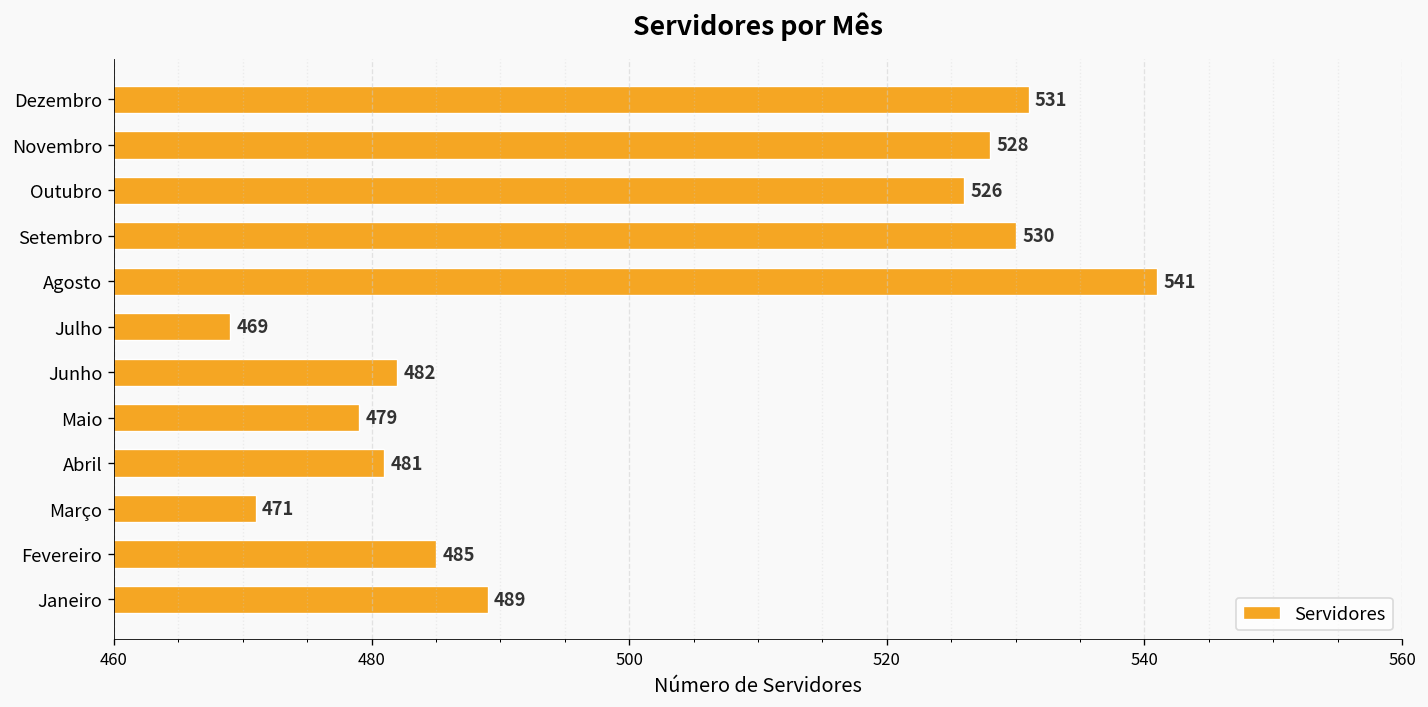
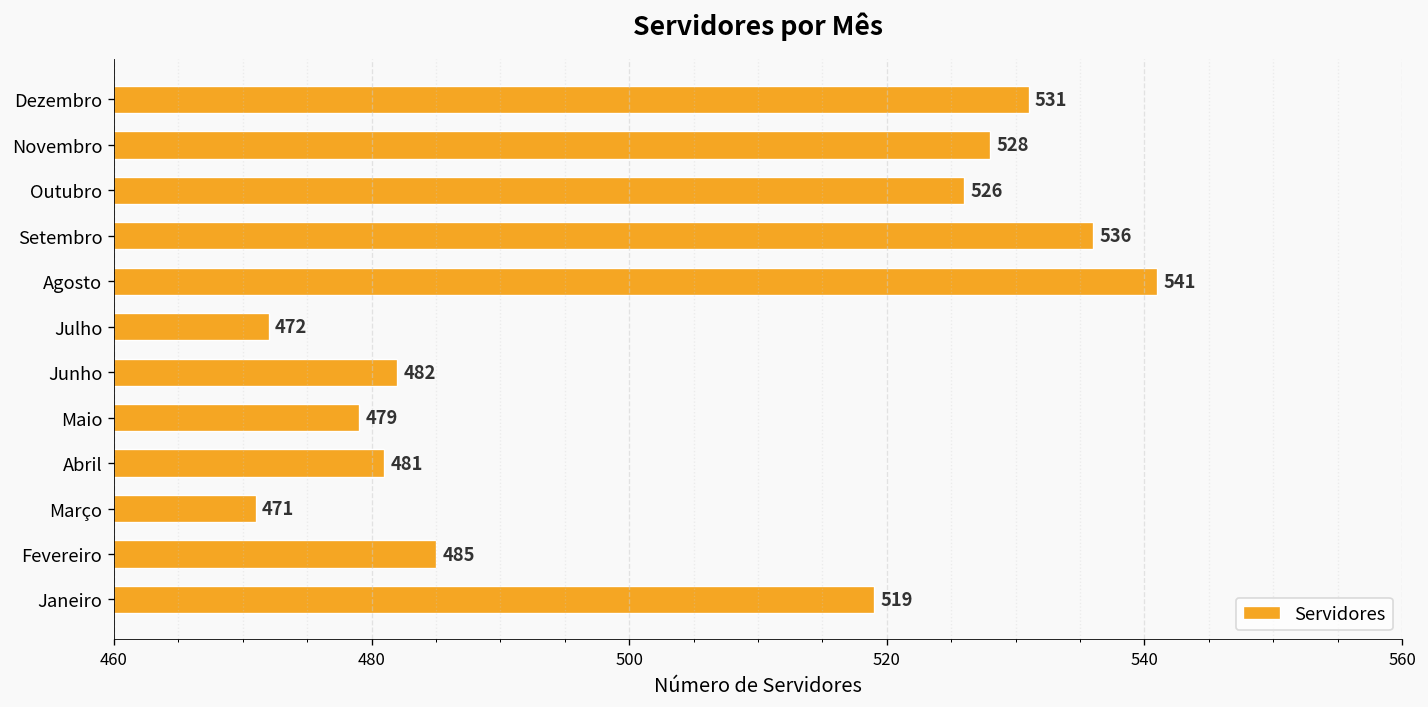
Setembro: 530 -> 536
Julho: 469 -> 472
Janeiro: 489 -> 519
